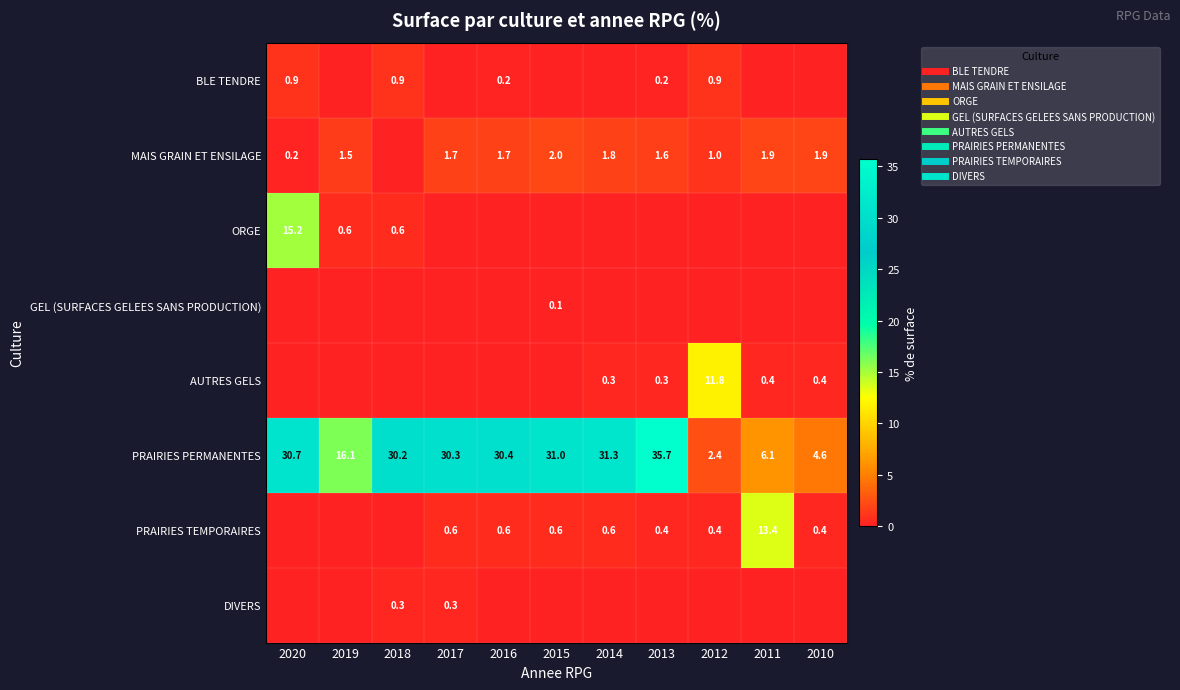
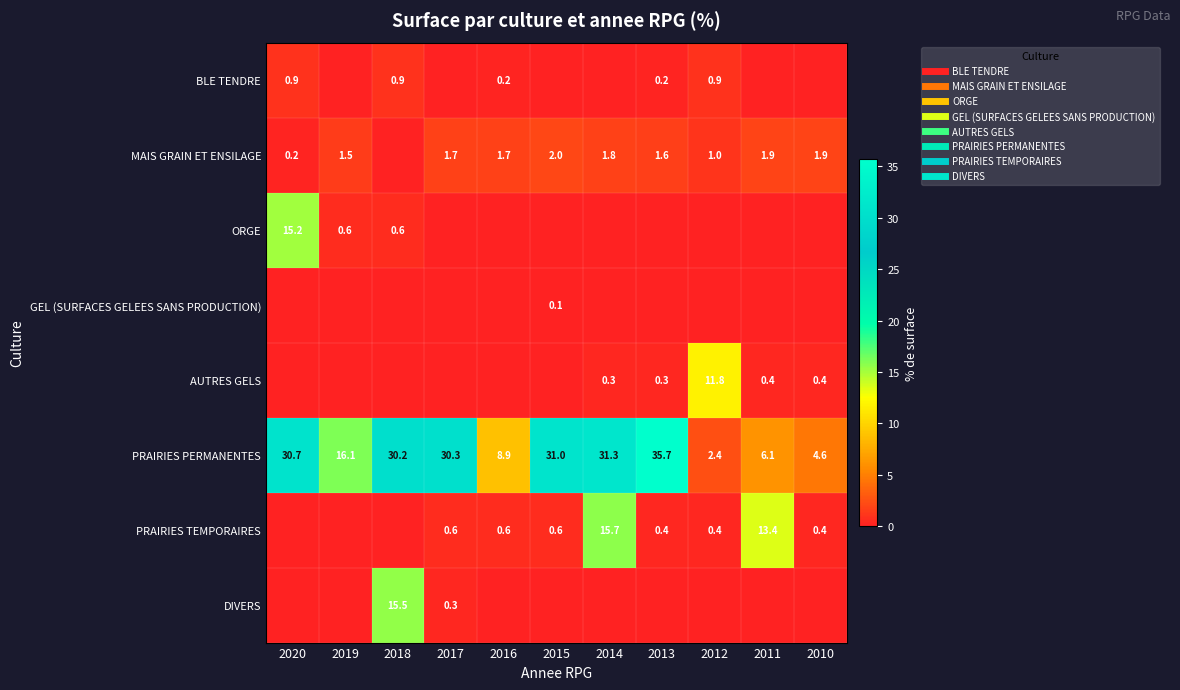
PRAIRIES PERMANENTES, 2016: 30.4 -> 8.9
PRAIRIES TEMPORAIRES, 2014: 0.6 -> 15.7
DIVERS, 2018: 0.3 -> 15.5
